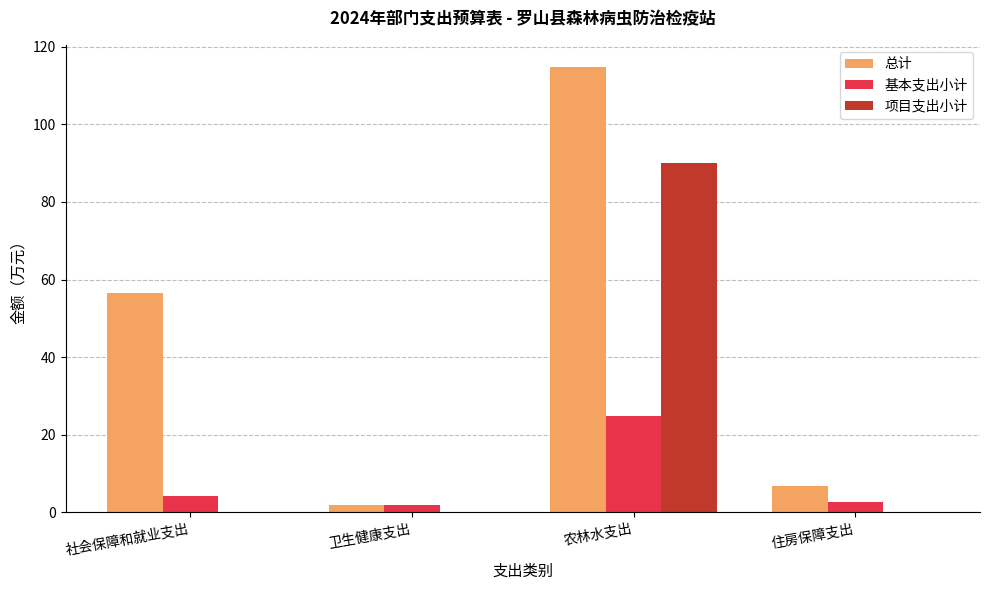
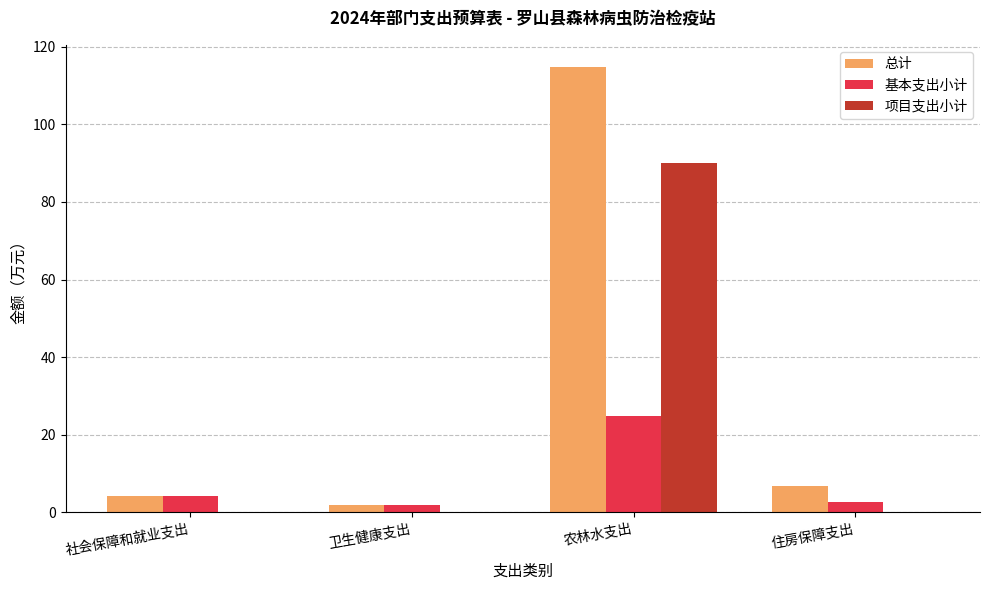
总计, 社会保障和就业支出: 56 -> 4
